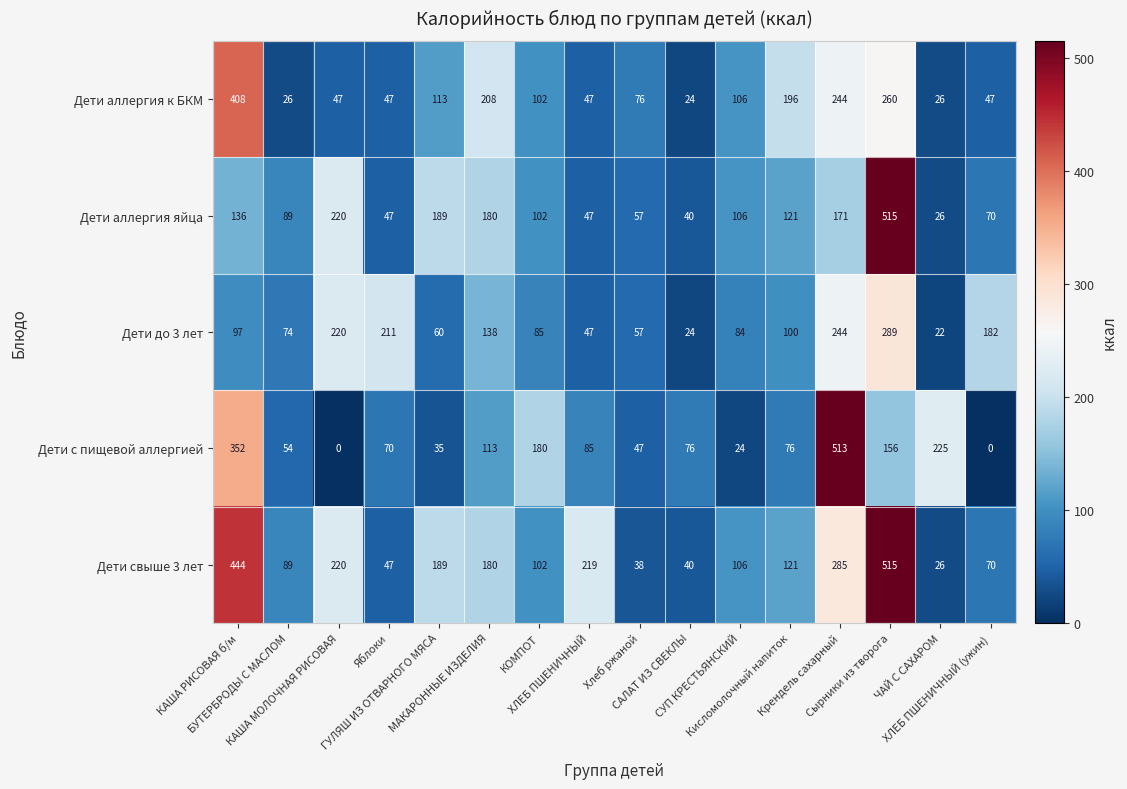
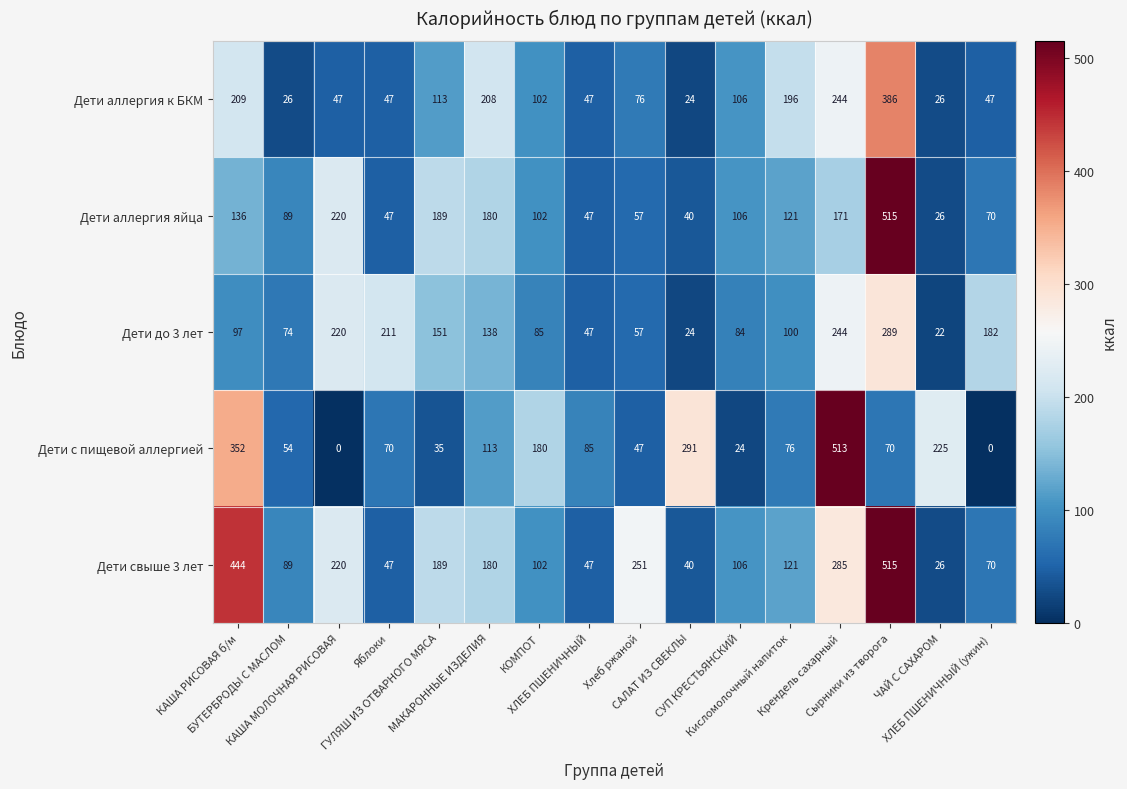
Дети аллергия к БКМ, КАША РИСОВАЯ б/м: 408 -> 209
Дети аллергия к БКМ, Сырники из творога: 260 -> 386
Дети до 3 лет, ГУЛЯШ ИЗ ОТВАРНОГО МЯСА: 60 -> 151
Дети с пищевой аллергией, САЛАТ ИЗ СВЕКЛЫ: 76 -> 291
Дети с пищевой аллергией, Сырники из творога: 156 -> 70
Дети свыше 3 лет, ХЛЕБ ПШЕНИЧНЫЙ: 219 -> 47
Дети свыше 3 лет, Хлеб ржаной: 38 -> 251
